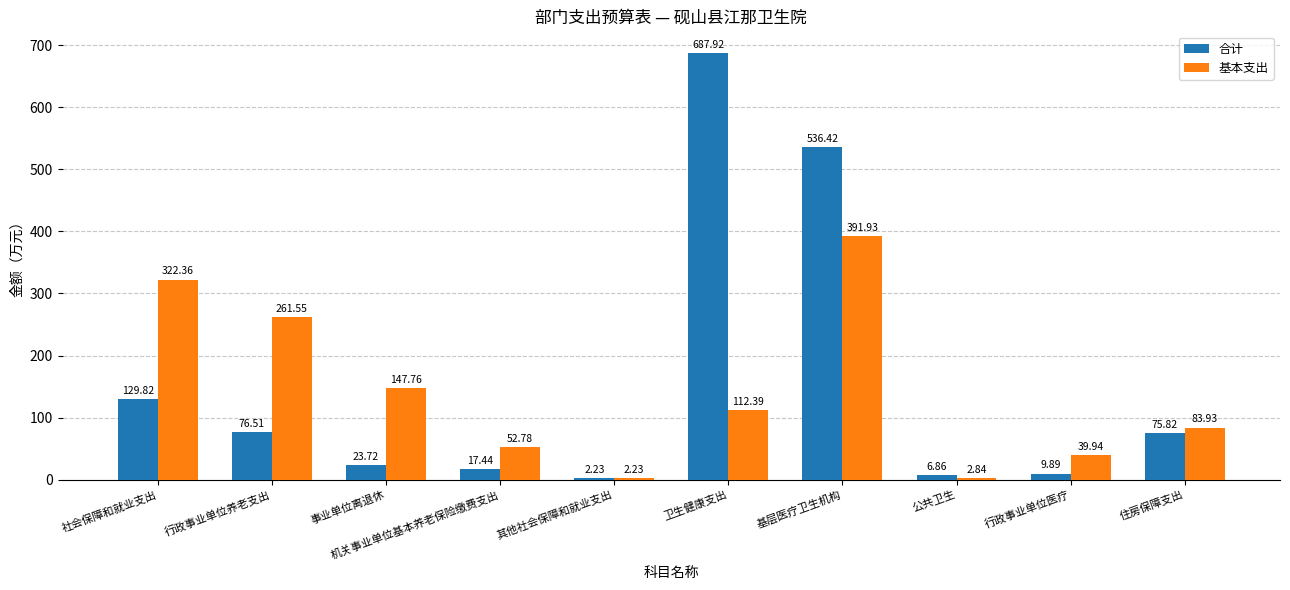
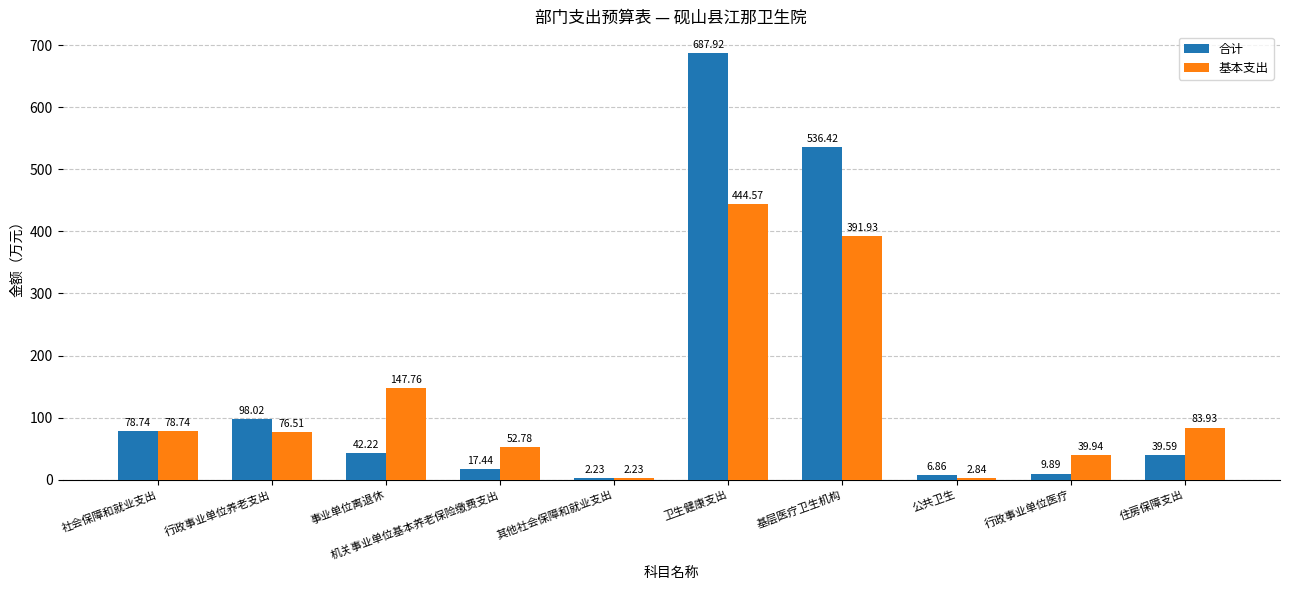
合计, 社会保障和就业支出: 129.82 -> 78.74
基本支出, 社会保障和就业支出: 322.36 -> 78.74
合计, 行政事业单位养老支出: 76.51 -> 98.02
基本支出, 行政事业单位养老支出: 261.55 -> 76.51
合计, 事业单位离退休: 23.72 -> 42.22
基本支出, 卫生健康支出: 112.39 -> 444.57
合计, 住房保障支出: 75.82 -> 39.59
